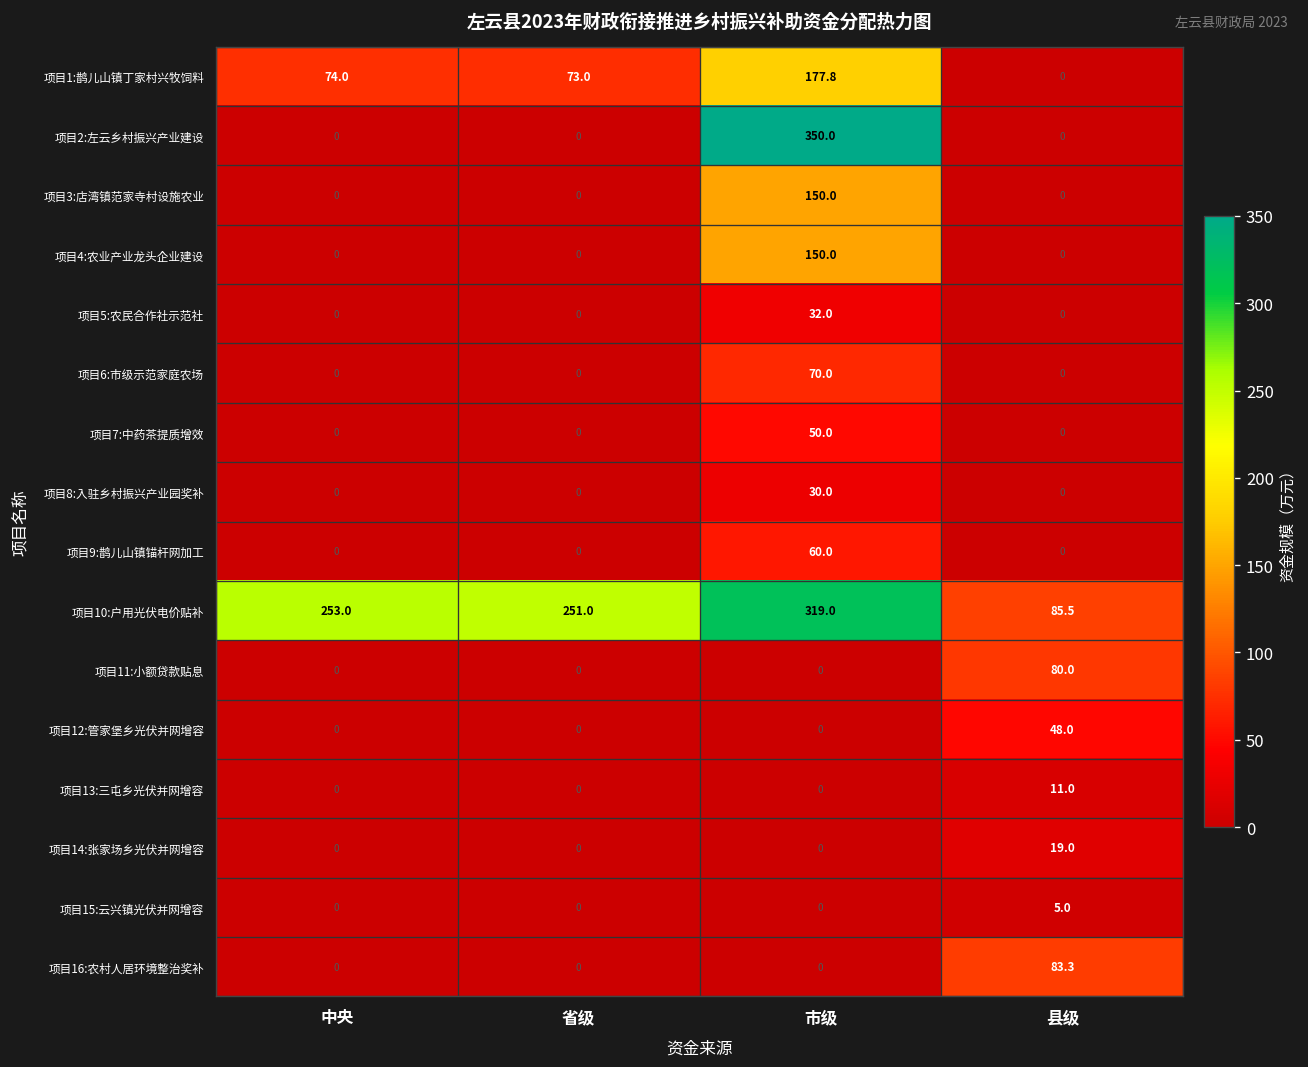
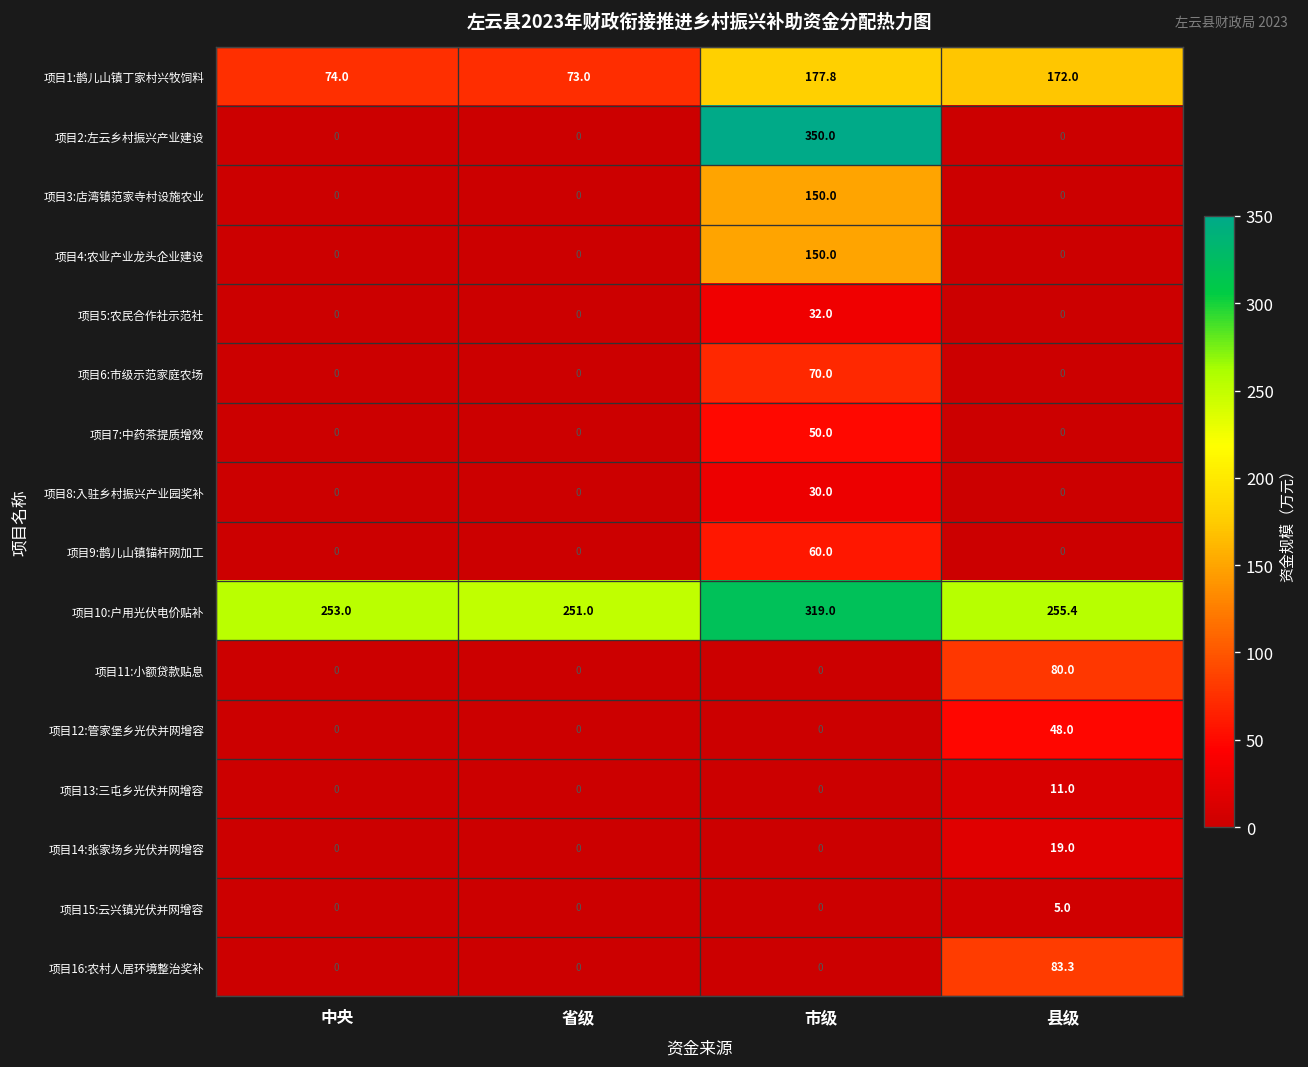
项目1:鹊儿山镇丁家村兴牧饲料, 县级: 0 -> 172.0
项目10:户用光伏电价贴补, 县级: 85.5 -> 255.4
